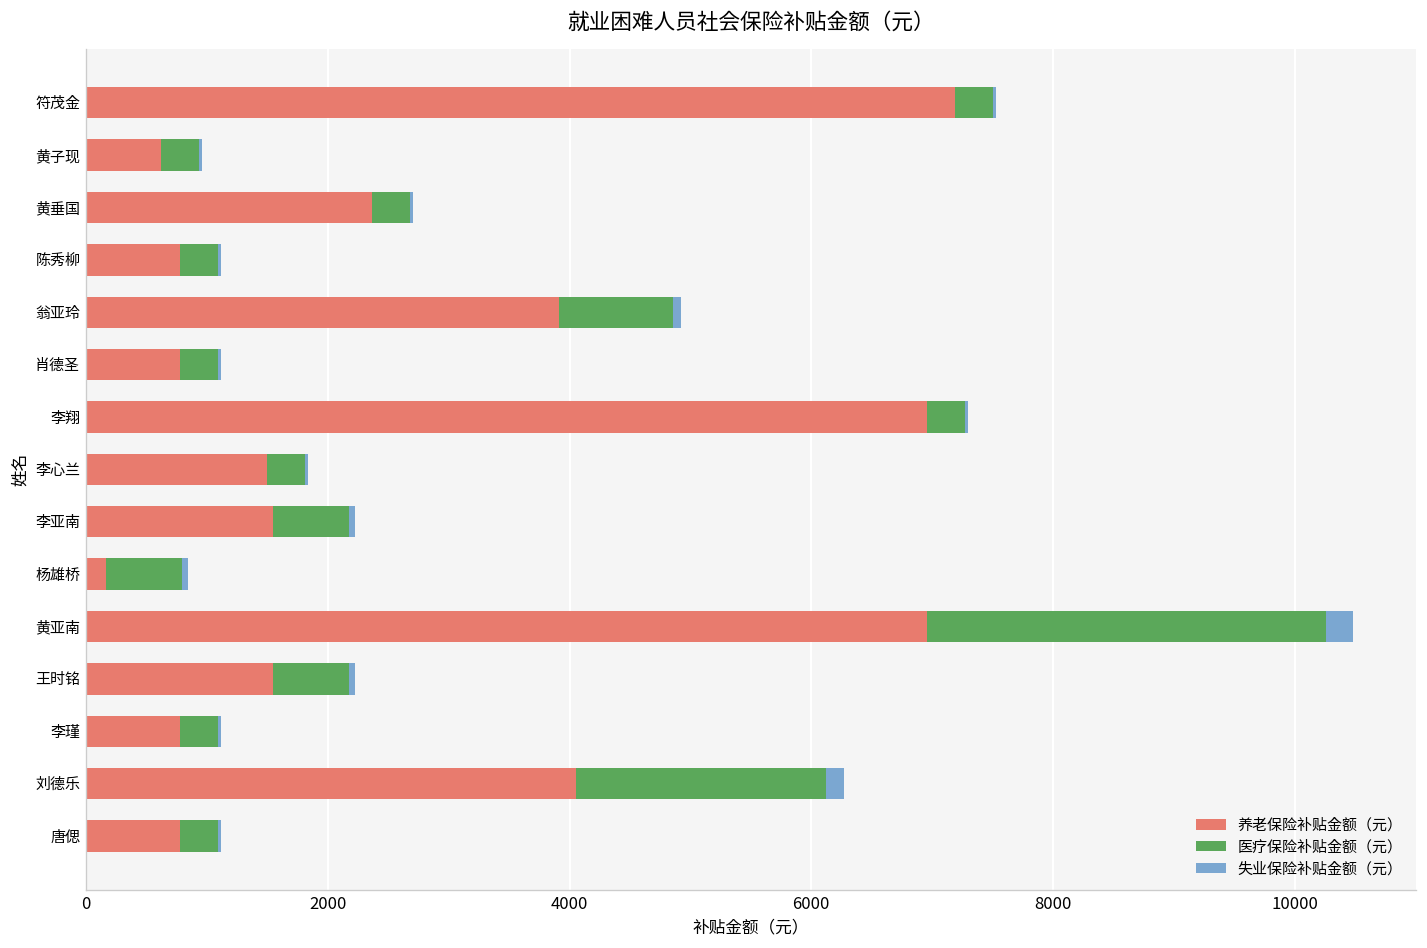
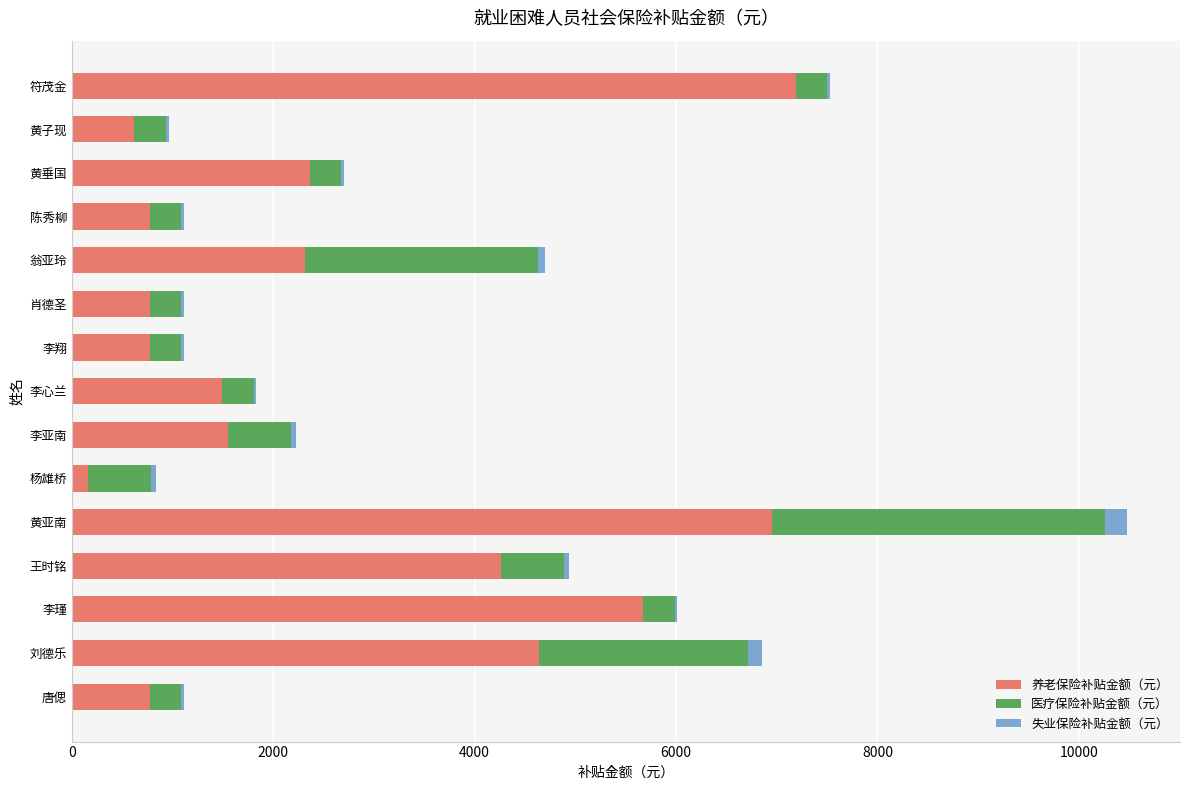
养老保险补贴金额（元）, 翁亚玲: 3910 -> 2320
医疗保险补贴金额（元）, 翁亚玲: 940 -> 2310
养老保险补贴金额（元）, 李翔: 6960 -> 770
养老保险补贴金额（元）, 王时铭: 1550 -> 4260
养老保险补贴金额（元）, 李瑾: 770 -> 5670
养老保险补贴金额（元）, 刘德乐: 4050 -> 4640
